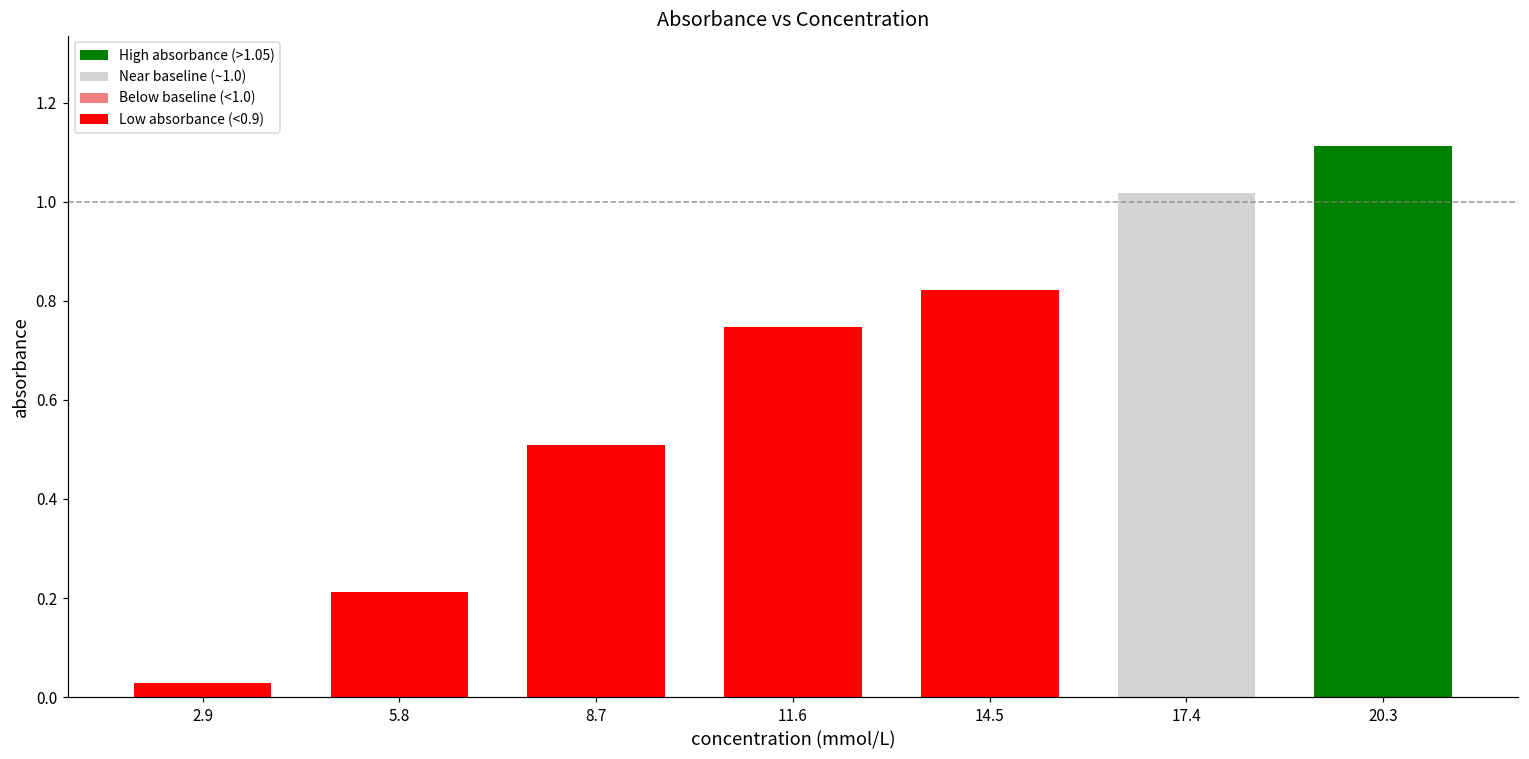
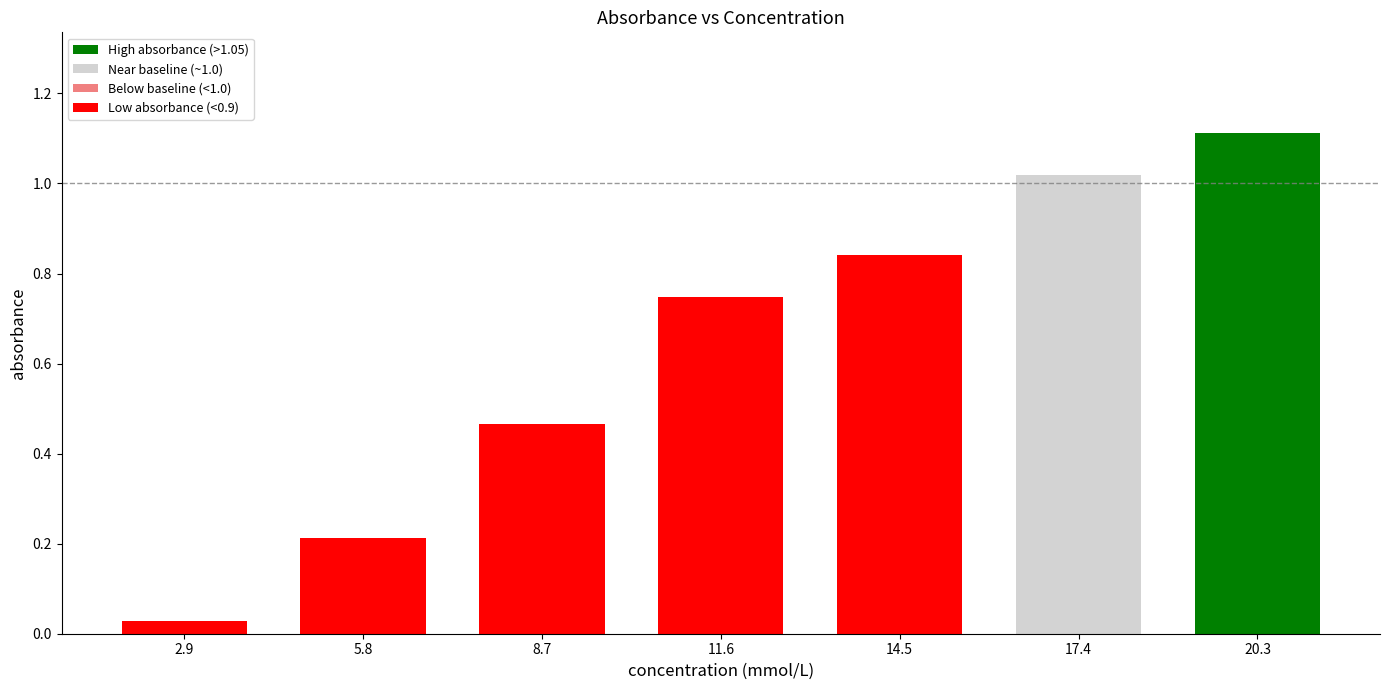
8.7: 0.51 -> 0.47
14.5: 0.82 -> 0.84
